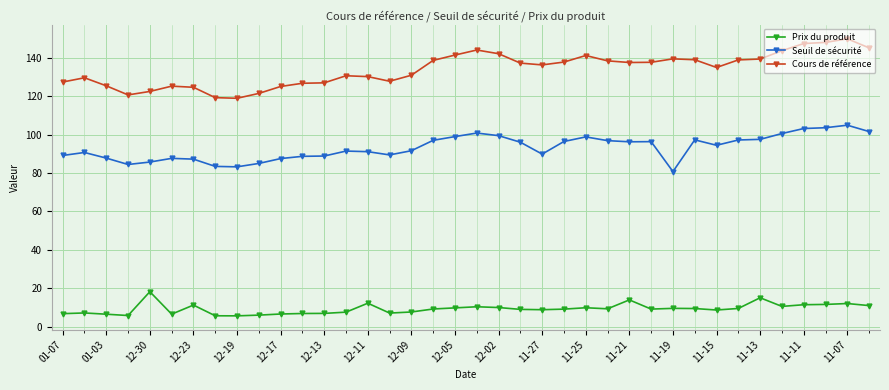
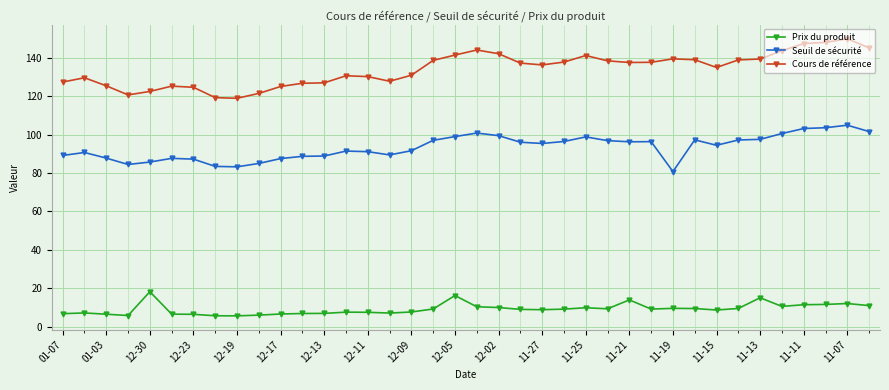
Prix du produit, 12-23: 11 -> 7
Prix du produit, 12-11: 12 -> 8
Prix du produit, 12-05: 10 -> 16
Seuil de sécurité, 11-27: 90 -> 95
